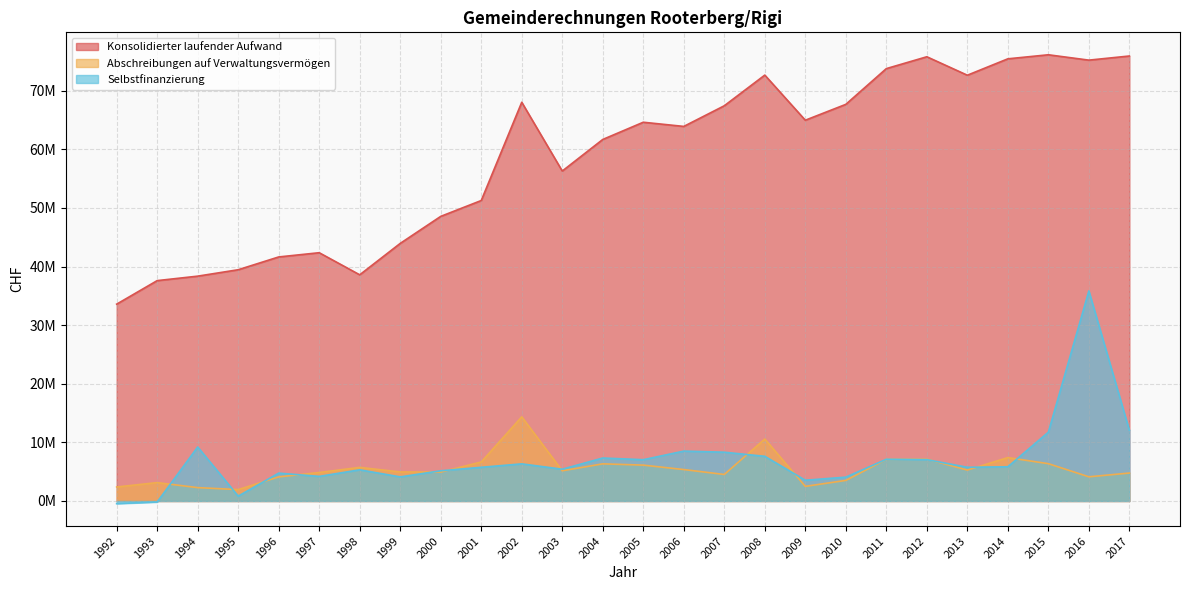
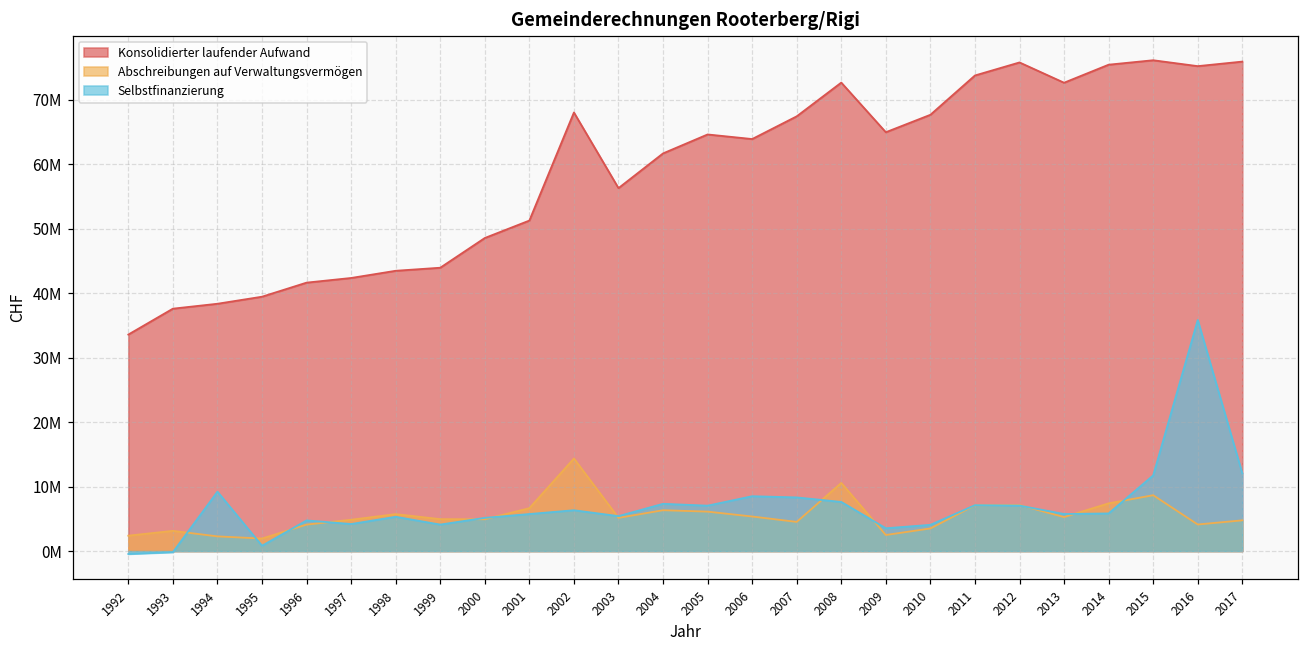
Konsolidierter laufender Aufwand, 1998: 39000000 -> 43000000
Abschreibungen auf Verwaltungsvermögen, 2015: 6000000 -> 9000000
